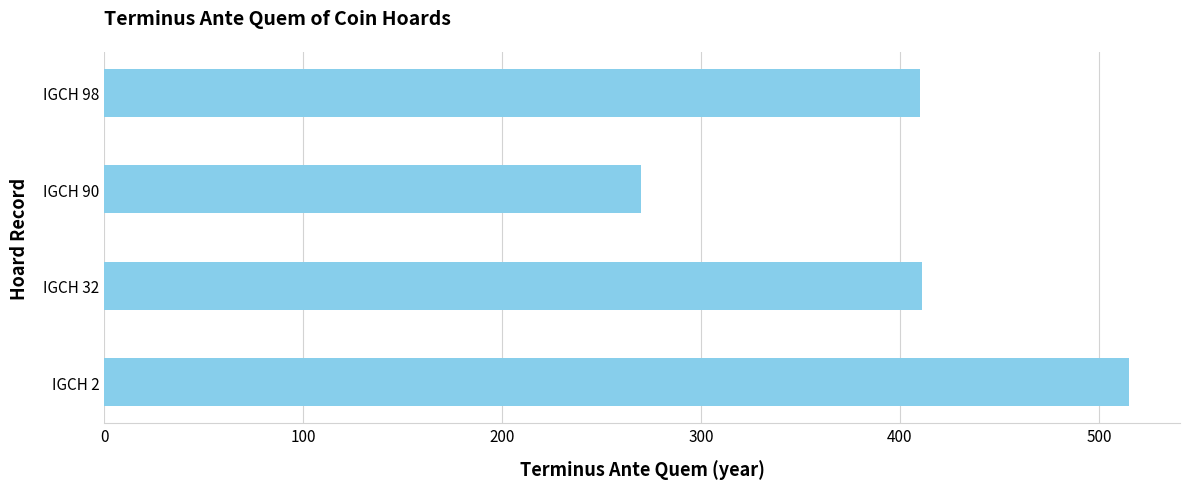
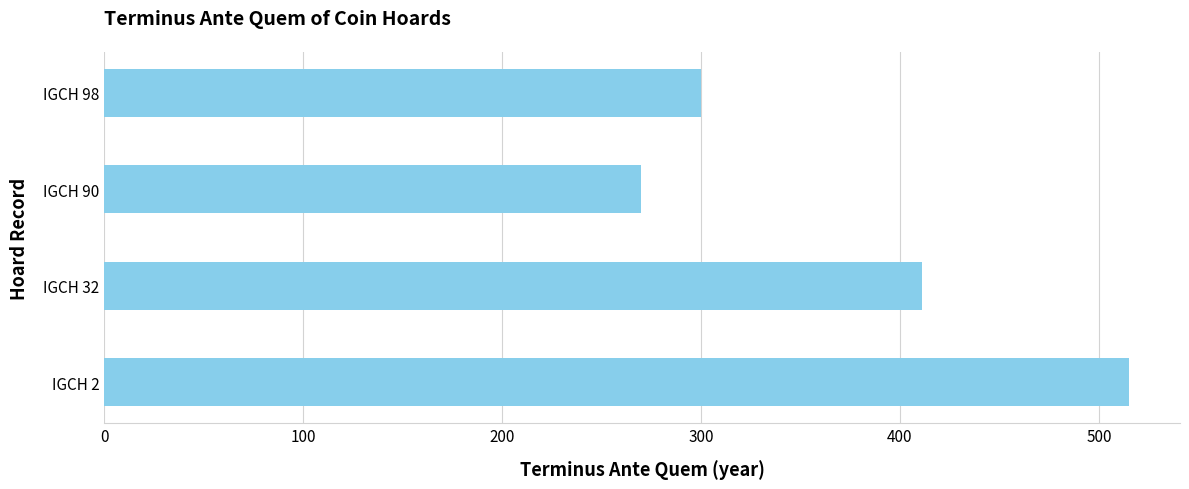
IGCH 98: 410 -> 300
